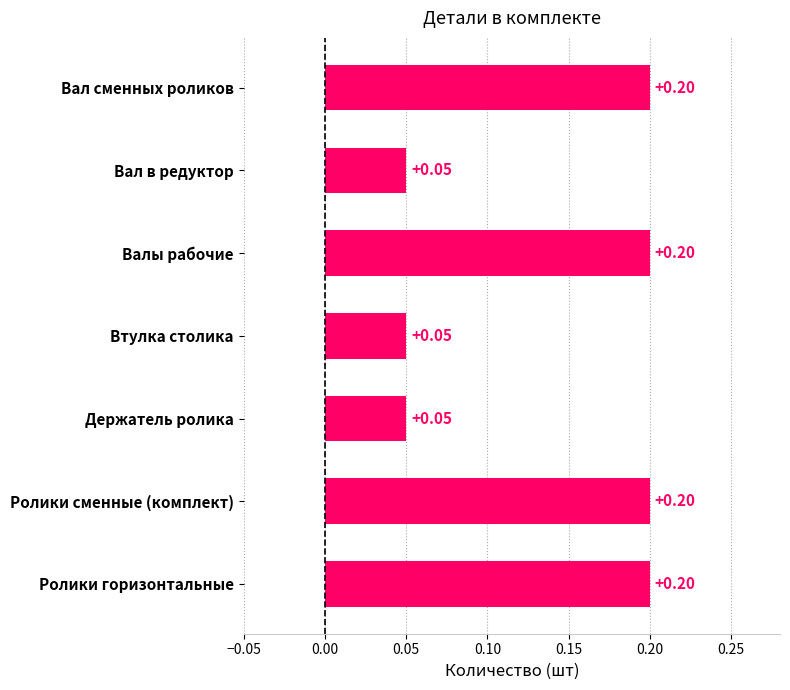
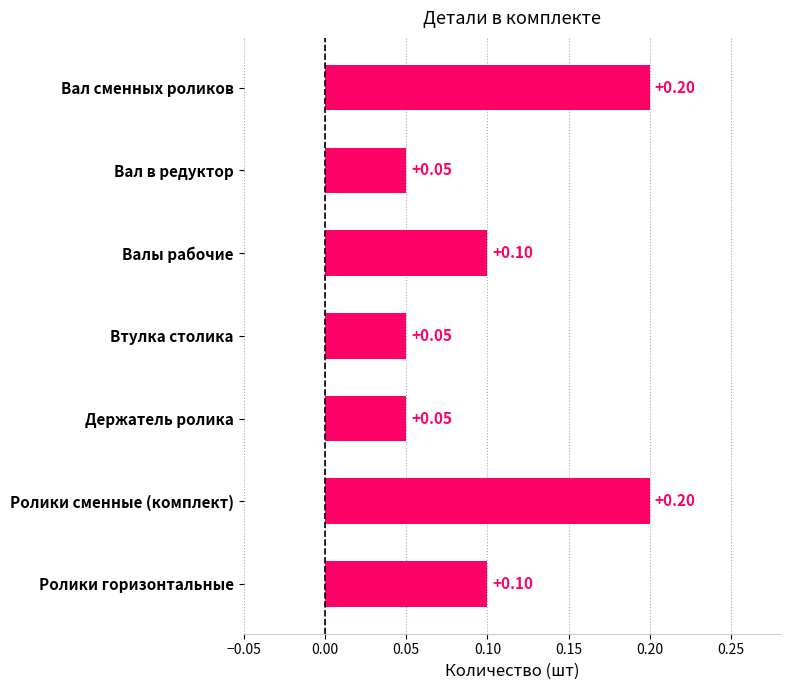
Валы рабочие: +0.20 -> +0.10
Ролики горизонтальные: +0.20 -> +0.10
